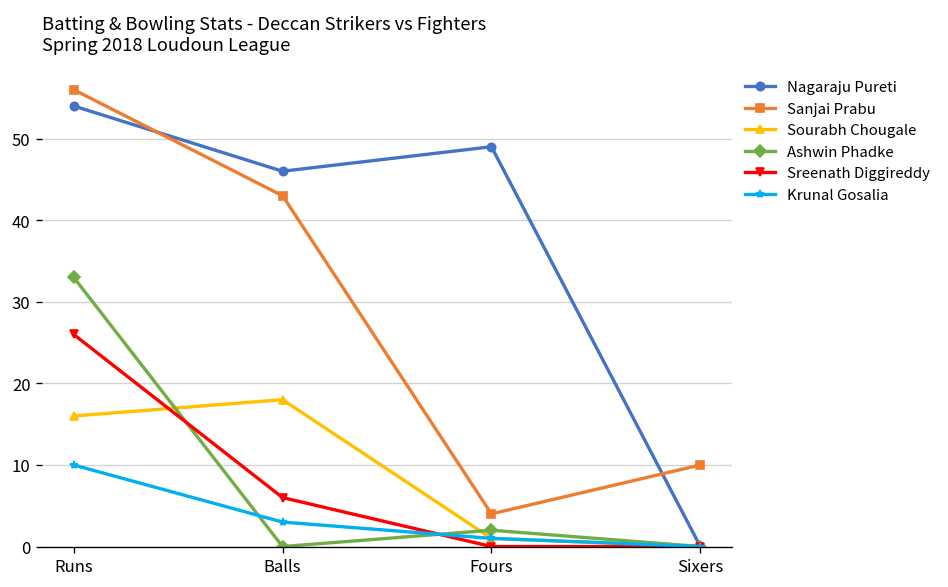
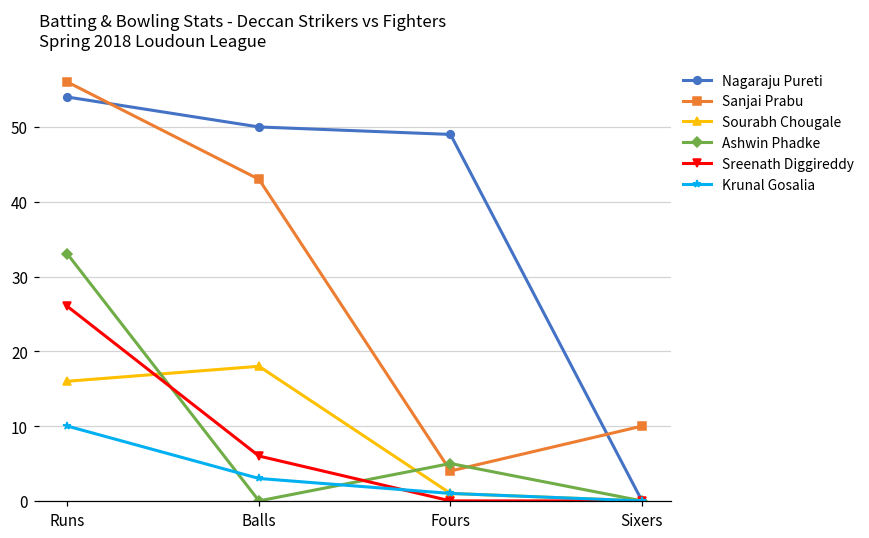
Nagaraju Pureti, Balls: 46 -> 50
Ashwin Phadke, Fours: 2 -> 5
